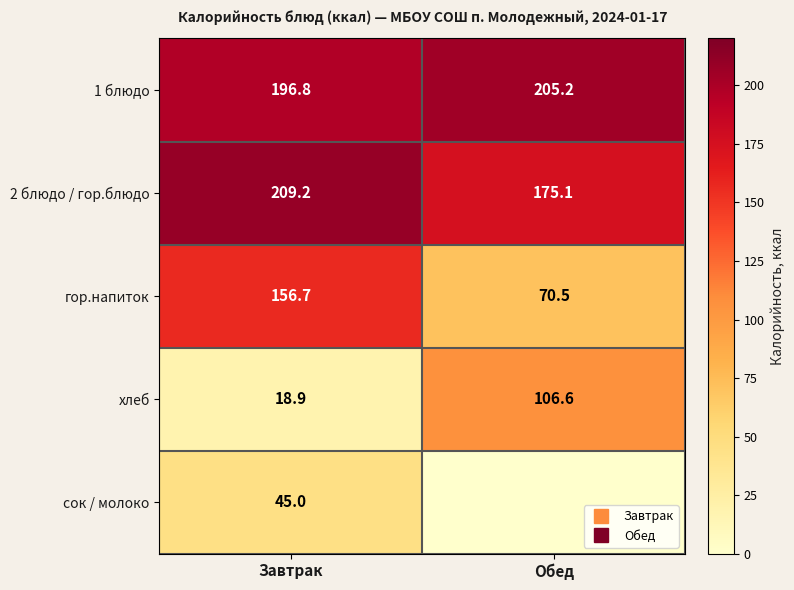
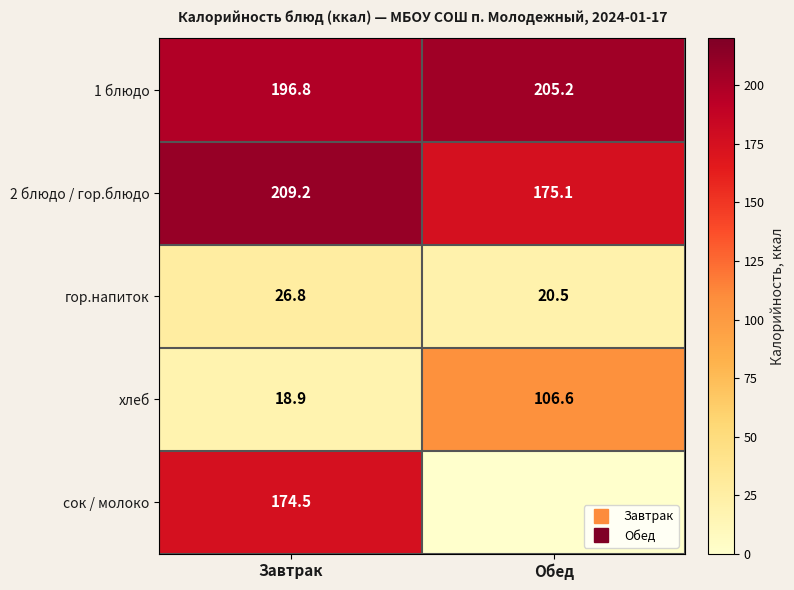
гор.напиток, Завтрак: 156.7 -> 26.8
гор.напиток, Обед: 70.5 -> 20.5
сок / молоко, Завтрак: 45.0 -> 174.5
